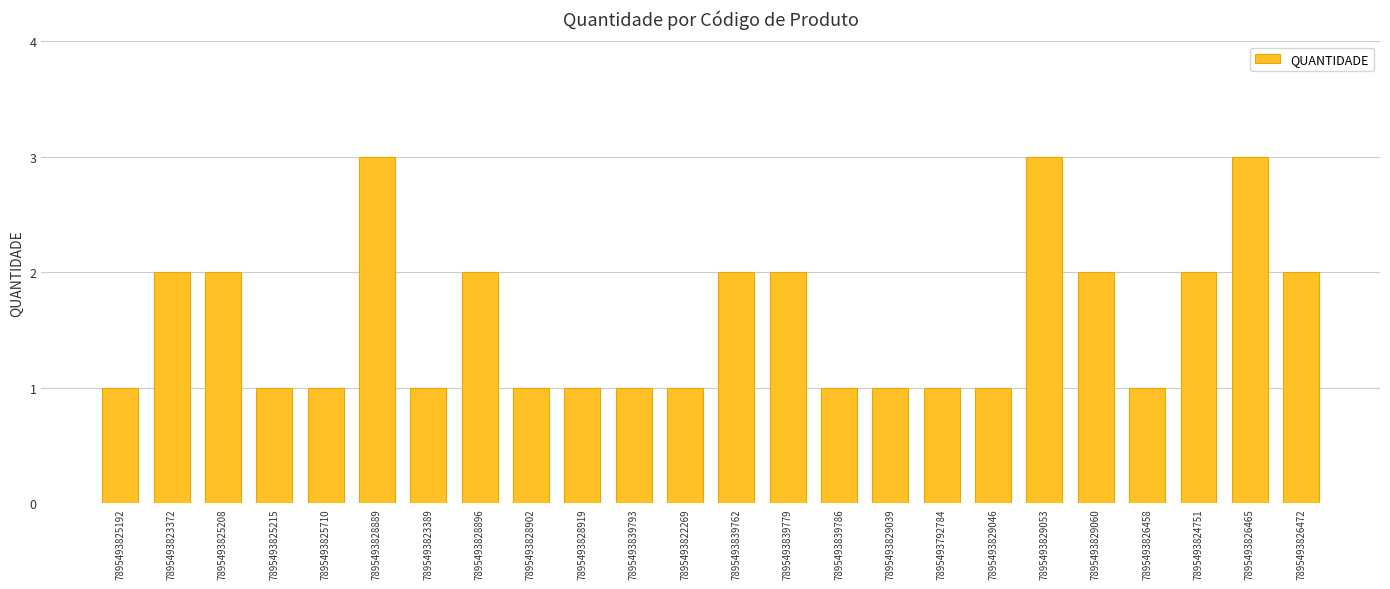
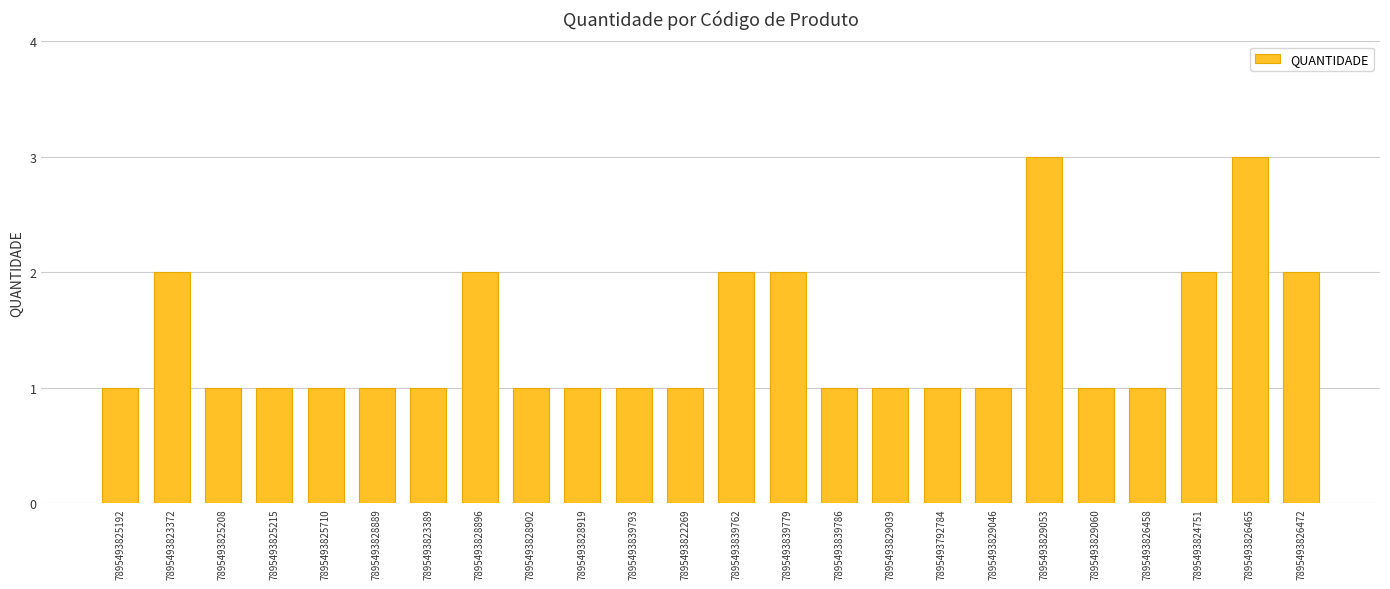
7895493825208: 2 -> 1
7895493828889: 3 -> 1
7895493829060: 2 -> 1
